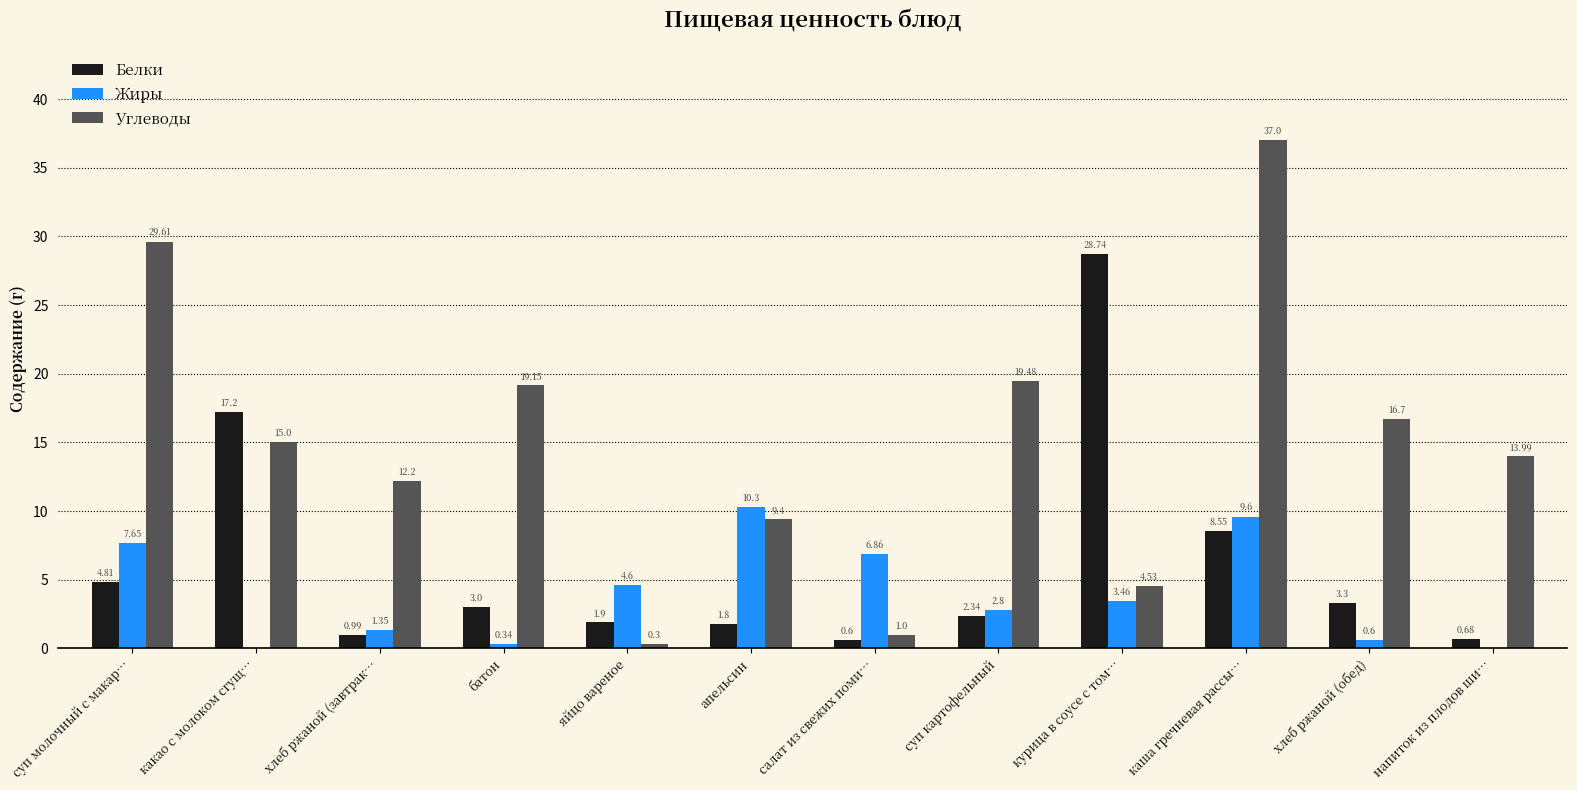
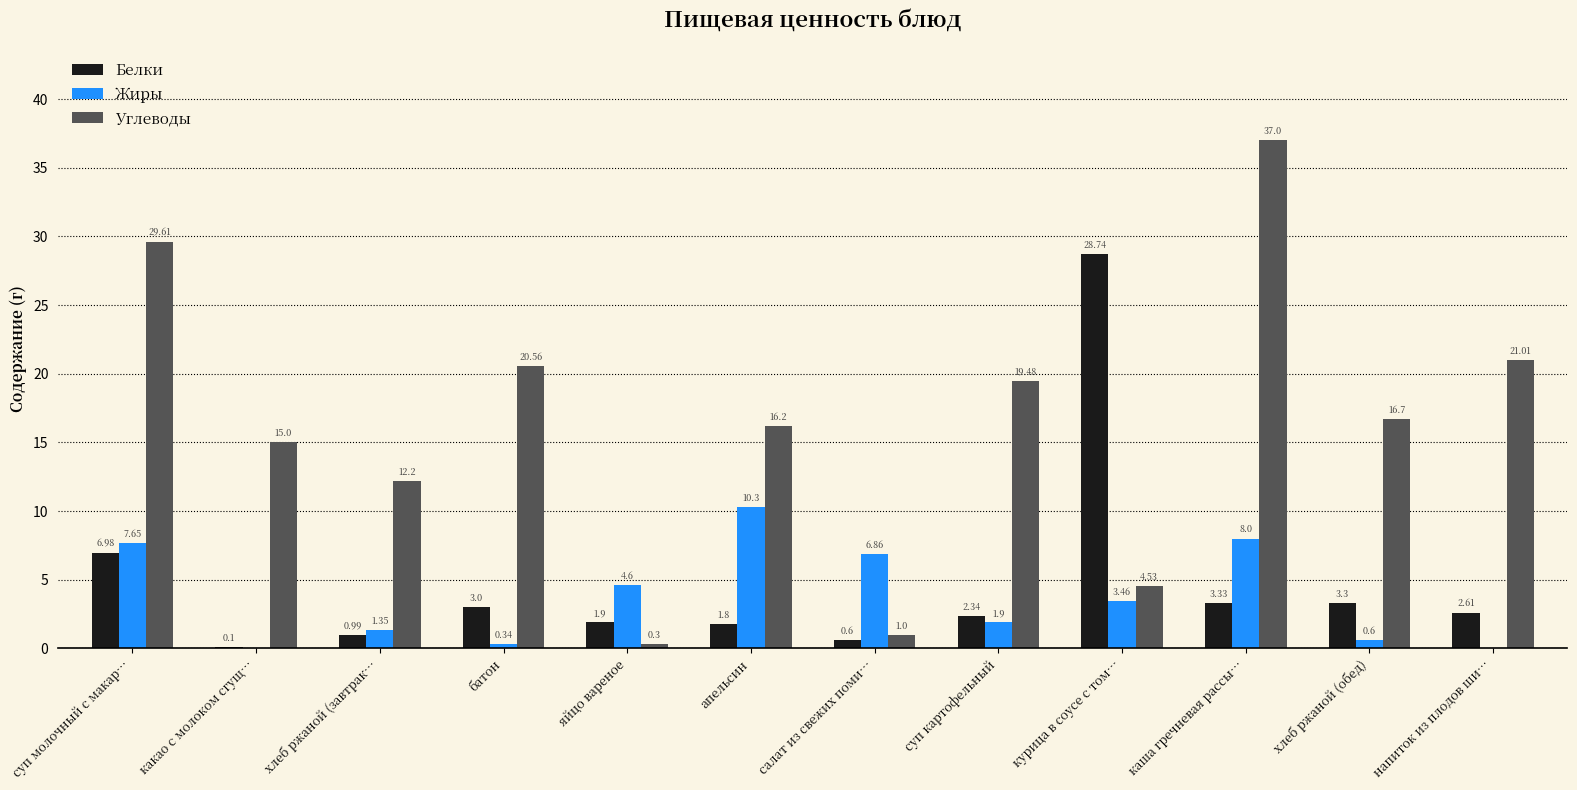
Белки, суп молочный с макар…: 4.81 -> 6.98
Белки, какао с молоком сгущ…: 17.2 -> 0.1
Углеводы, батон: 19.15 -> 20.56
Углеводы, апельсин: 9.4 -> 16.2
Жиры, суп картофельный: 2.8 -> 1.9
Белки, каша гречневая рассы…: 8.55 -> 3.33
Жиры, каша гречневая рассы…: 9.6 -> 8.0
Белки, напиток из плодов ши…: 0.68 -> 2.61
Углеводы, напиток из плодов ши…: 13.99 -> 21.01
